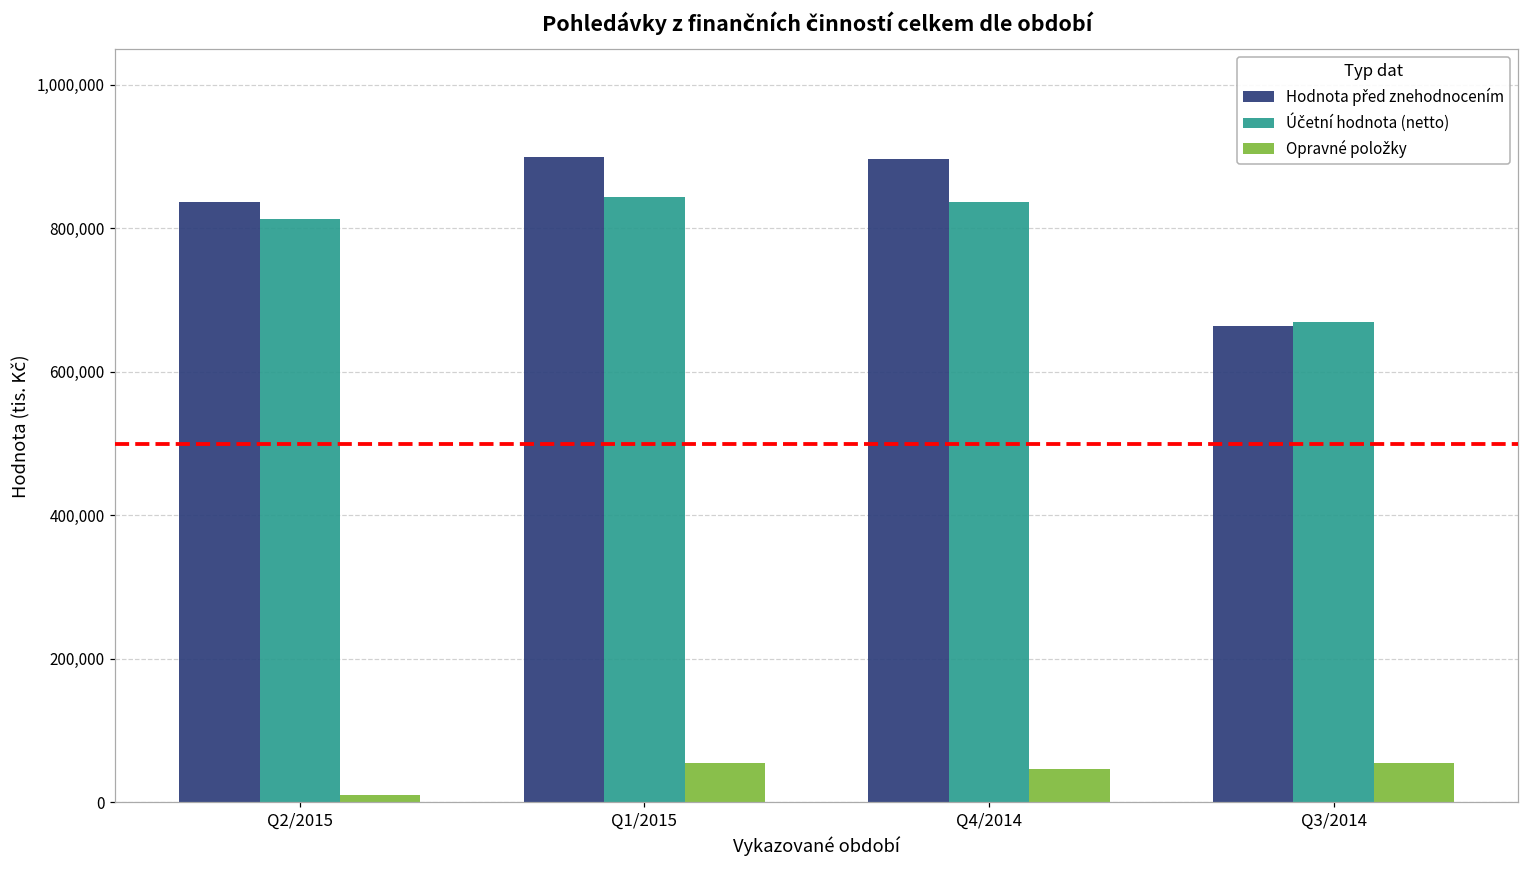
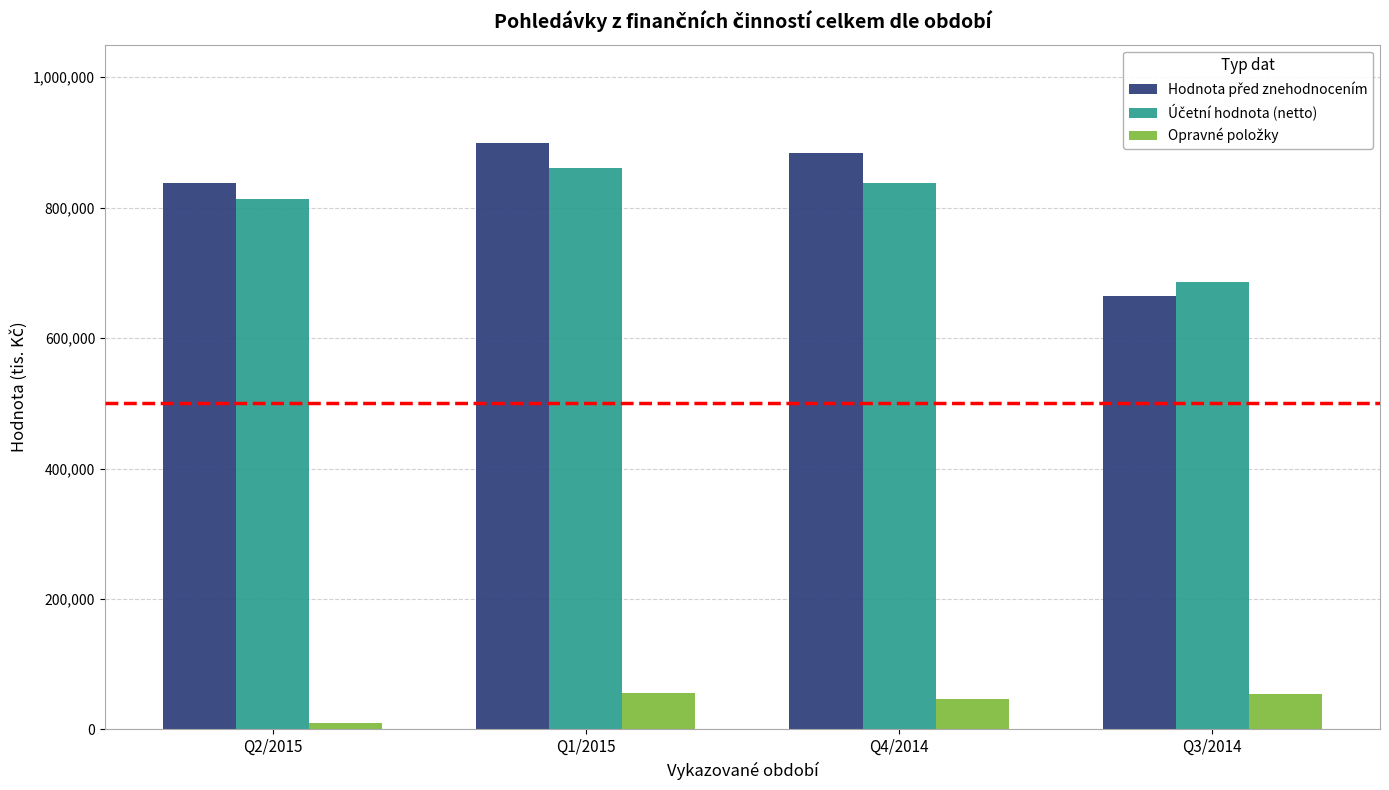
Účetní hodnota (netto), Q1/2015: 840,000 -> 860,000
Hodnota před znehodnocením, Q4/2014: 900,000 -> 880,000
Účetní hodnota (netto), Q3/2014: 670,000 -> 690,000
